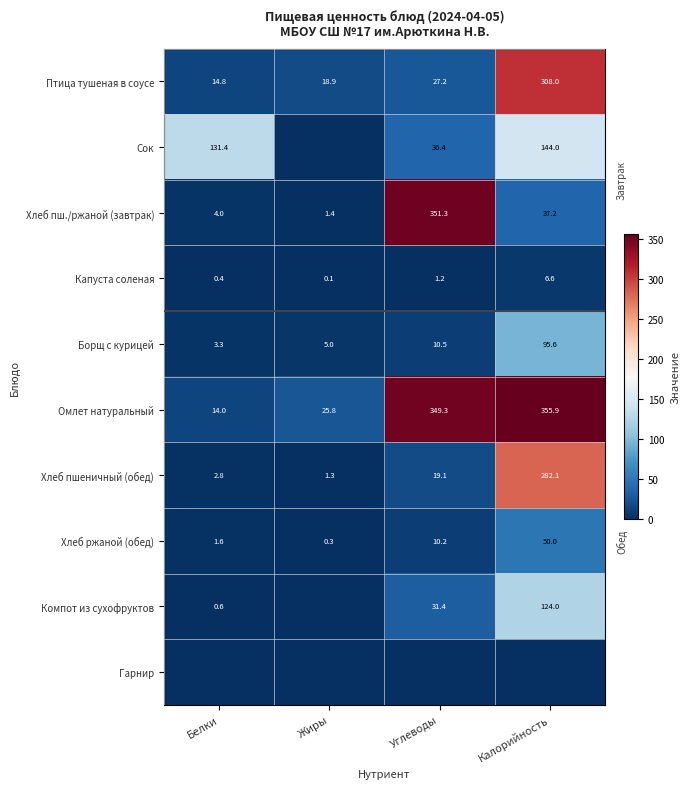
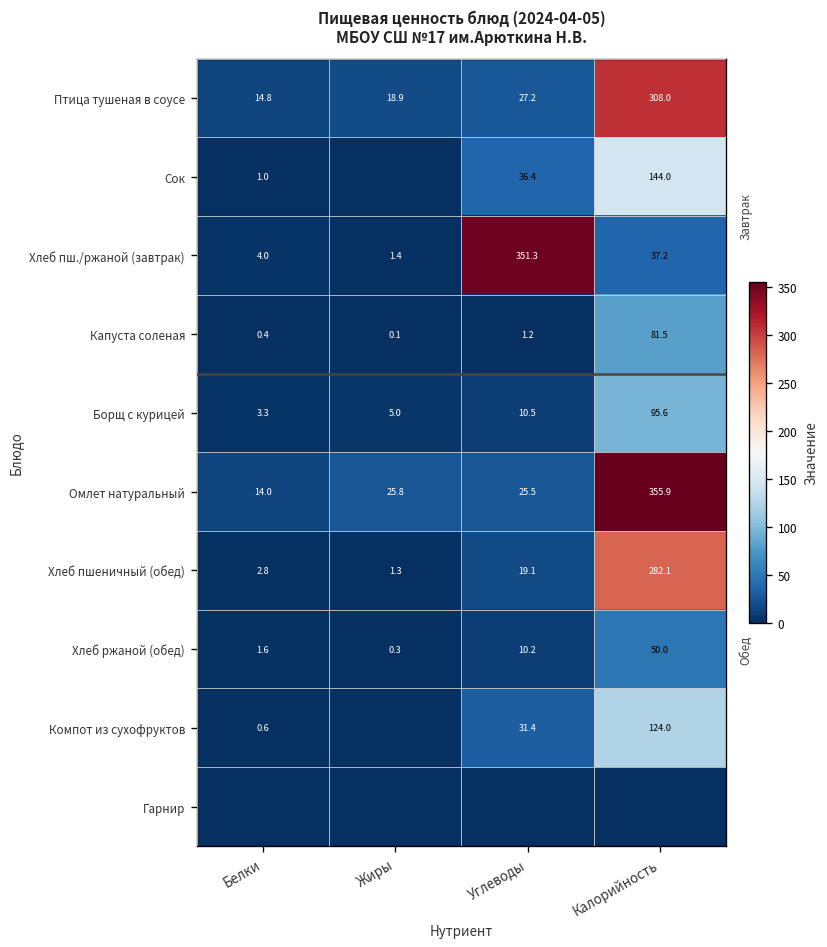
Сок, Белки: 131.4 -> 1.0
Капуста соленая, Калорийность: 6.6 -> 81.5
Омлет натуральный, Углеводы: 349.3 -> 25.5
